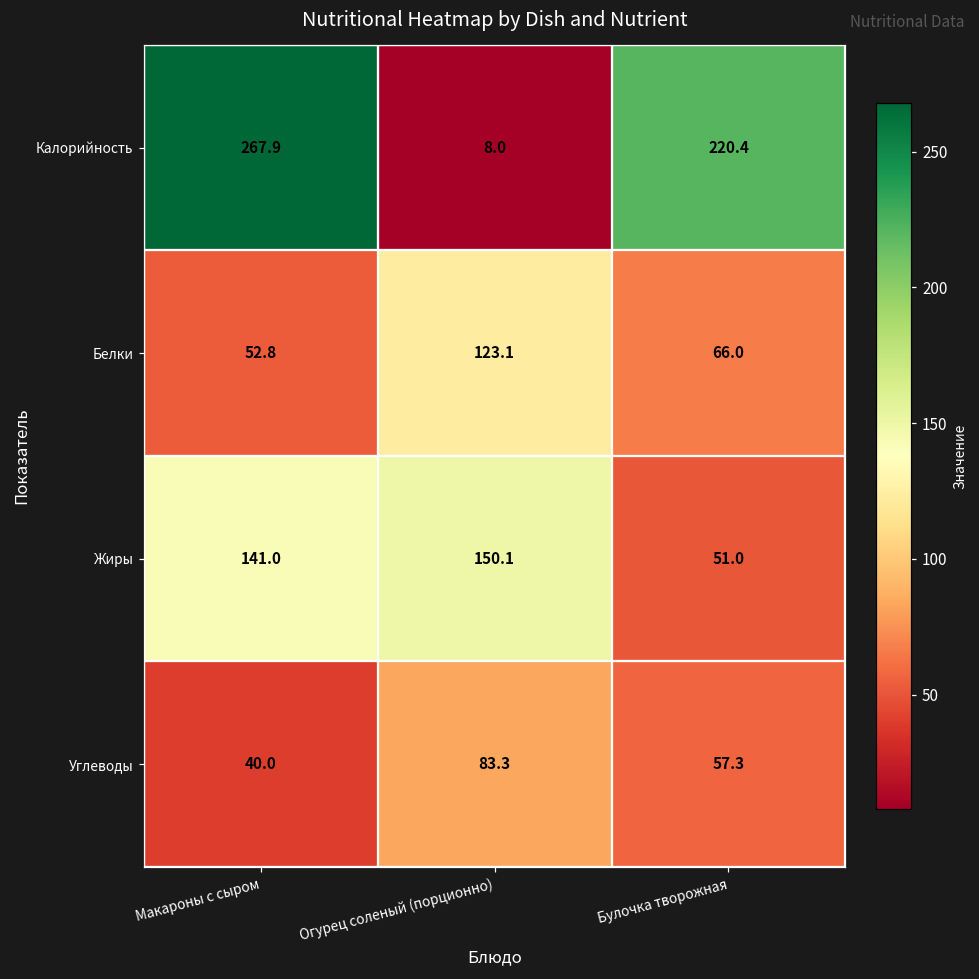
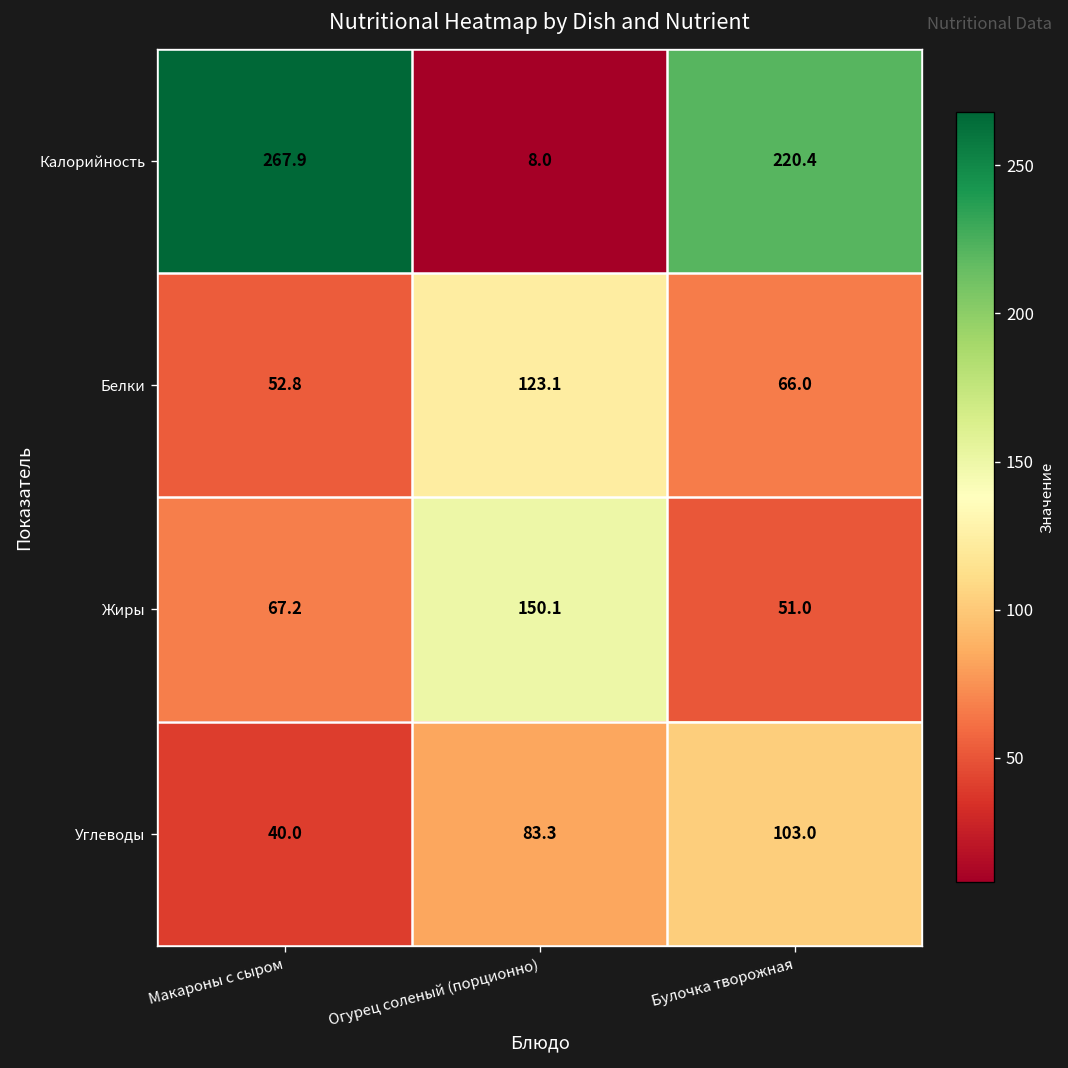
Жиры, Макароны с сыром: 141.0 -> 67.2
Углеводы, Булочка творожная: 57.3 -> 103.0
